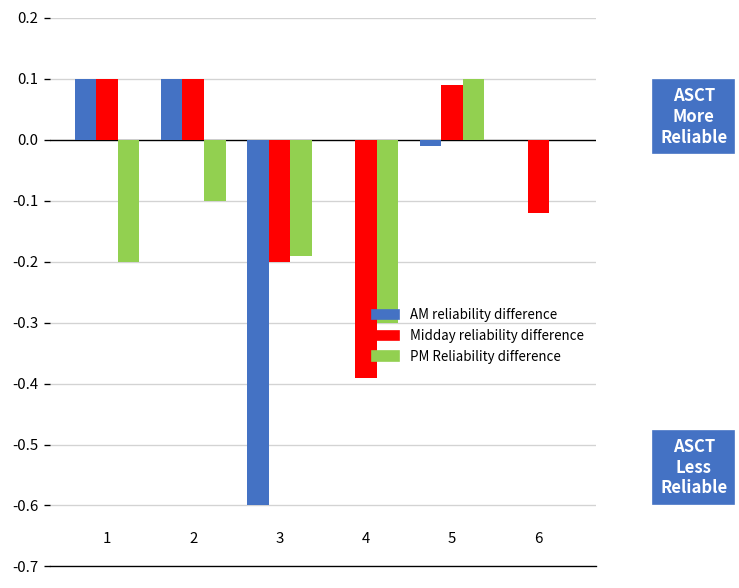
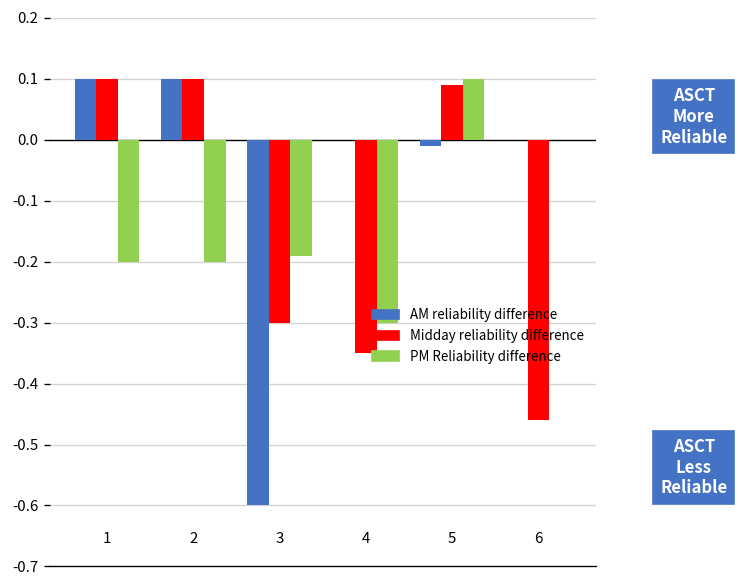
PM Reliability difference, 2: -0.1 -> -0.2
Midday reliability difference, 3: -0.2 -> -0.3
Midday reliability difference, 4: -0.39 -> -0.35
Midday reliability difference, 6: -0.12 -> -0.46
